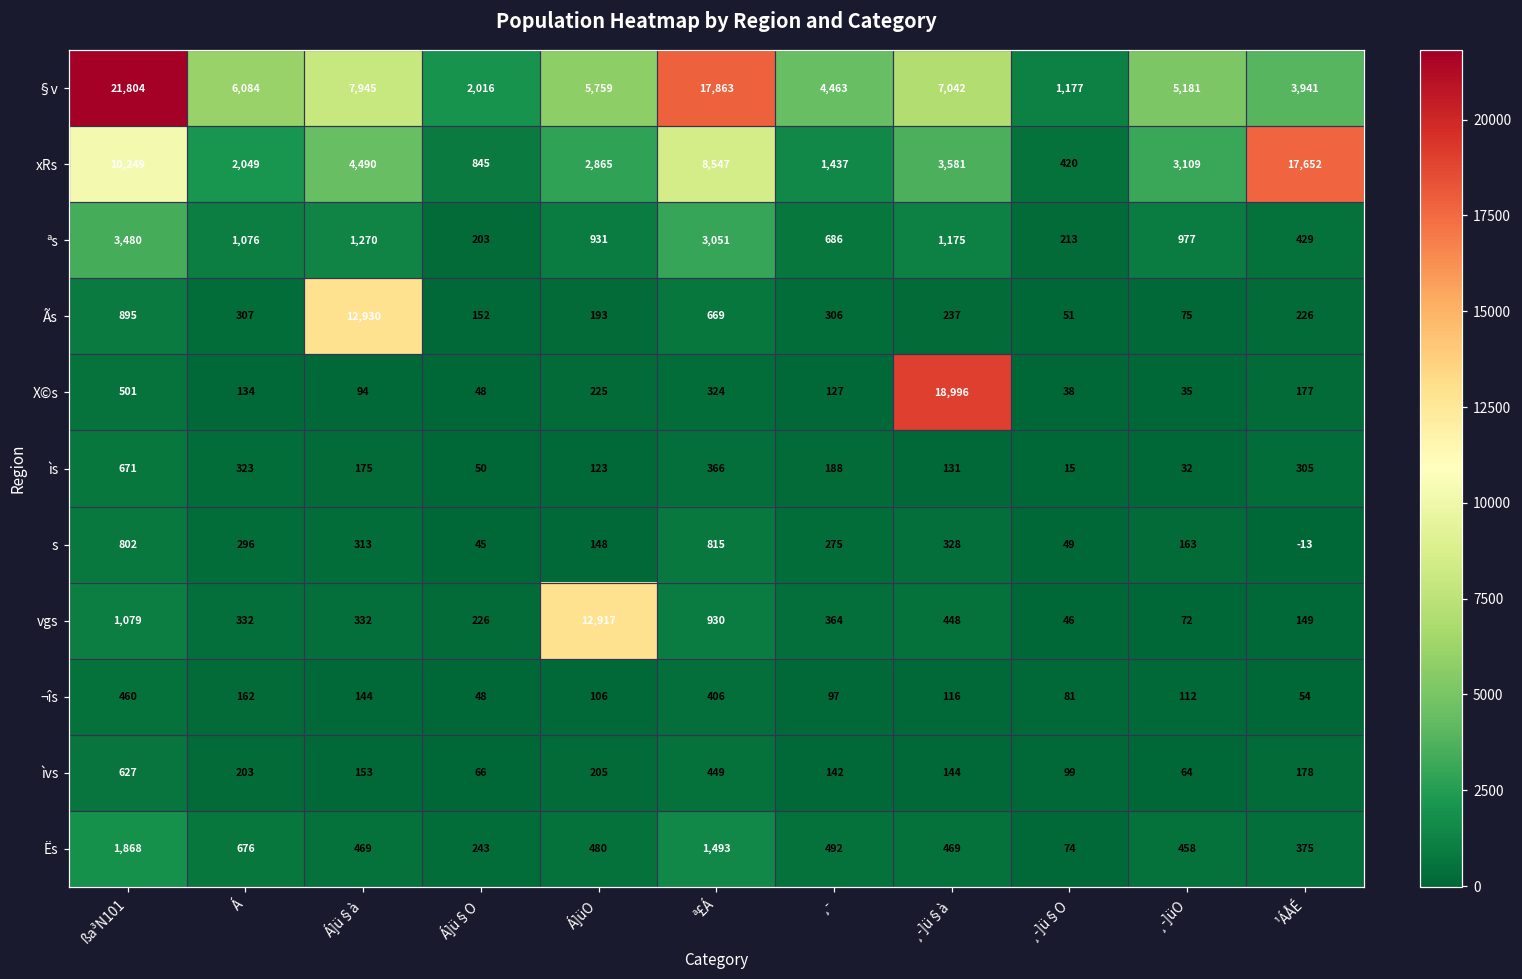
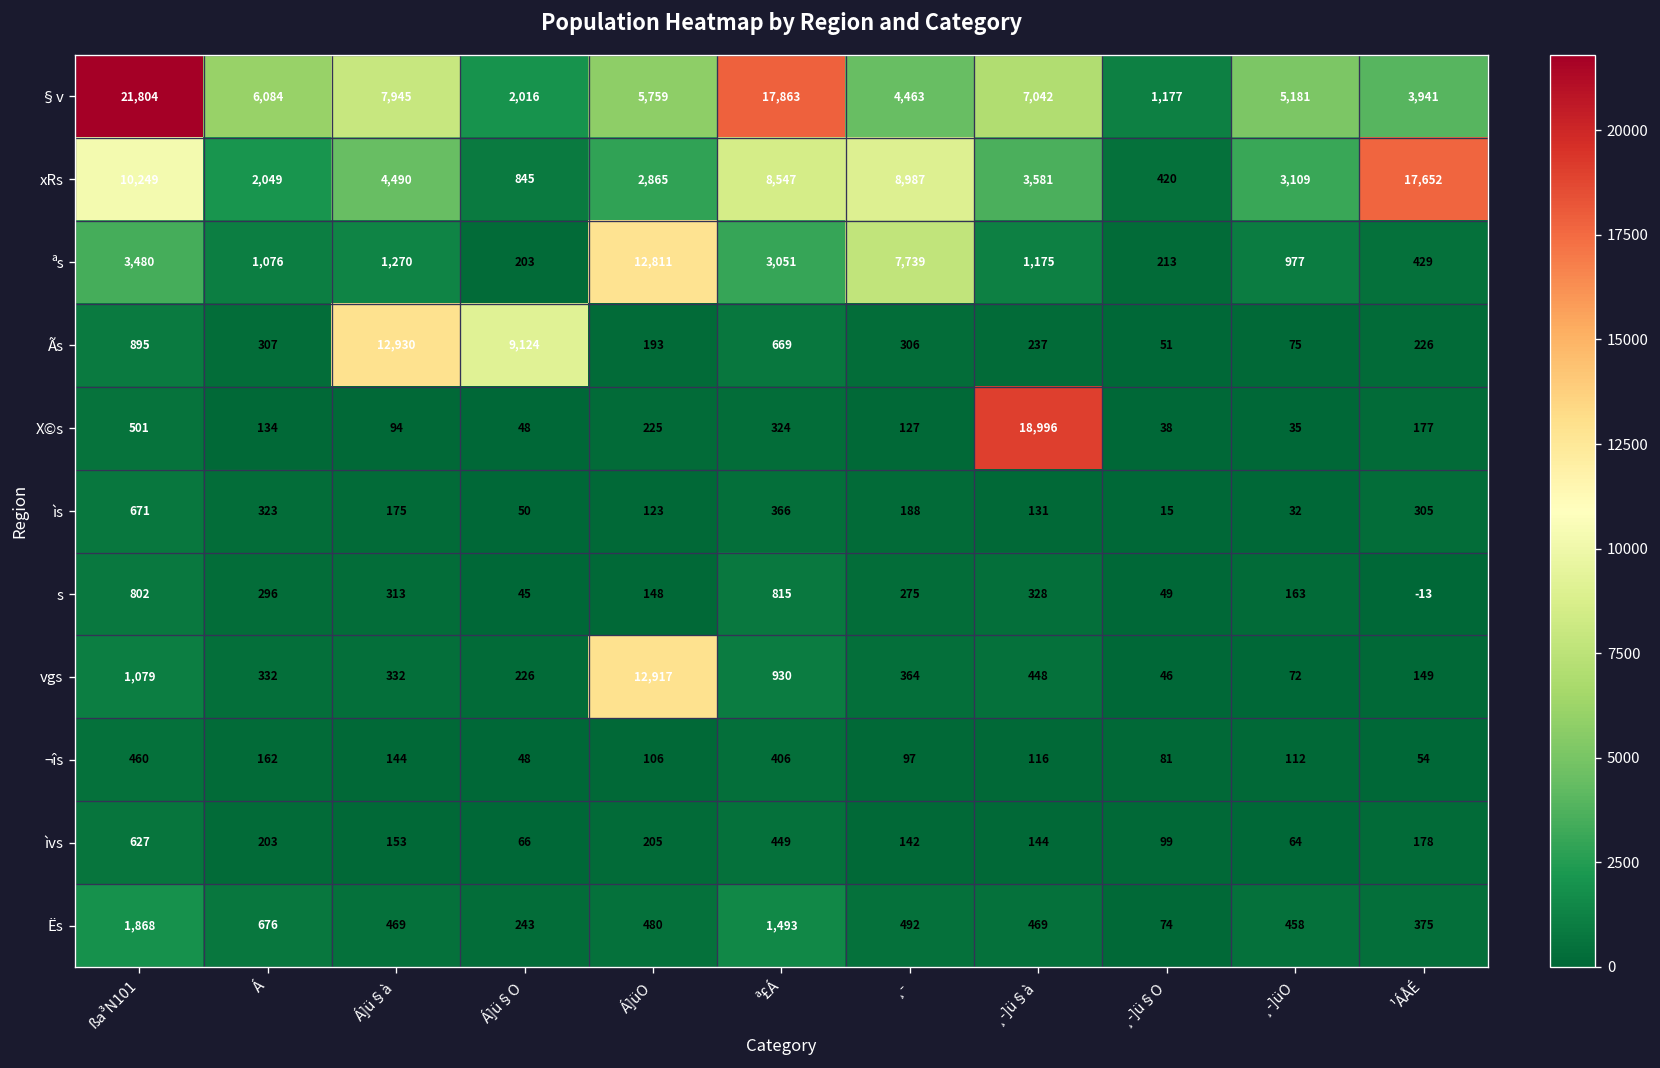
xRs, ¸­: 1,437 -> 8,987
ªs, Á]üO: 931 -> 12,811
ªs, ¸­: 686 -> 7,739
Ãs, Á]ü§O: 152 -> 9,124
